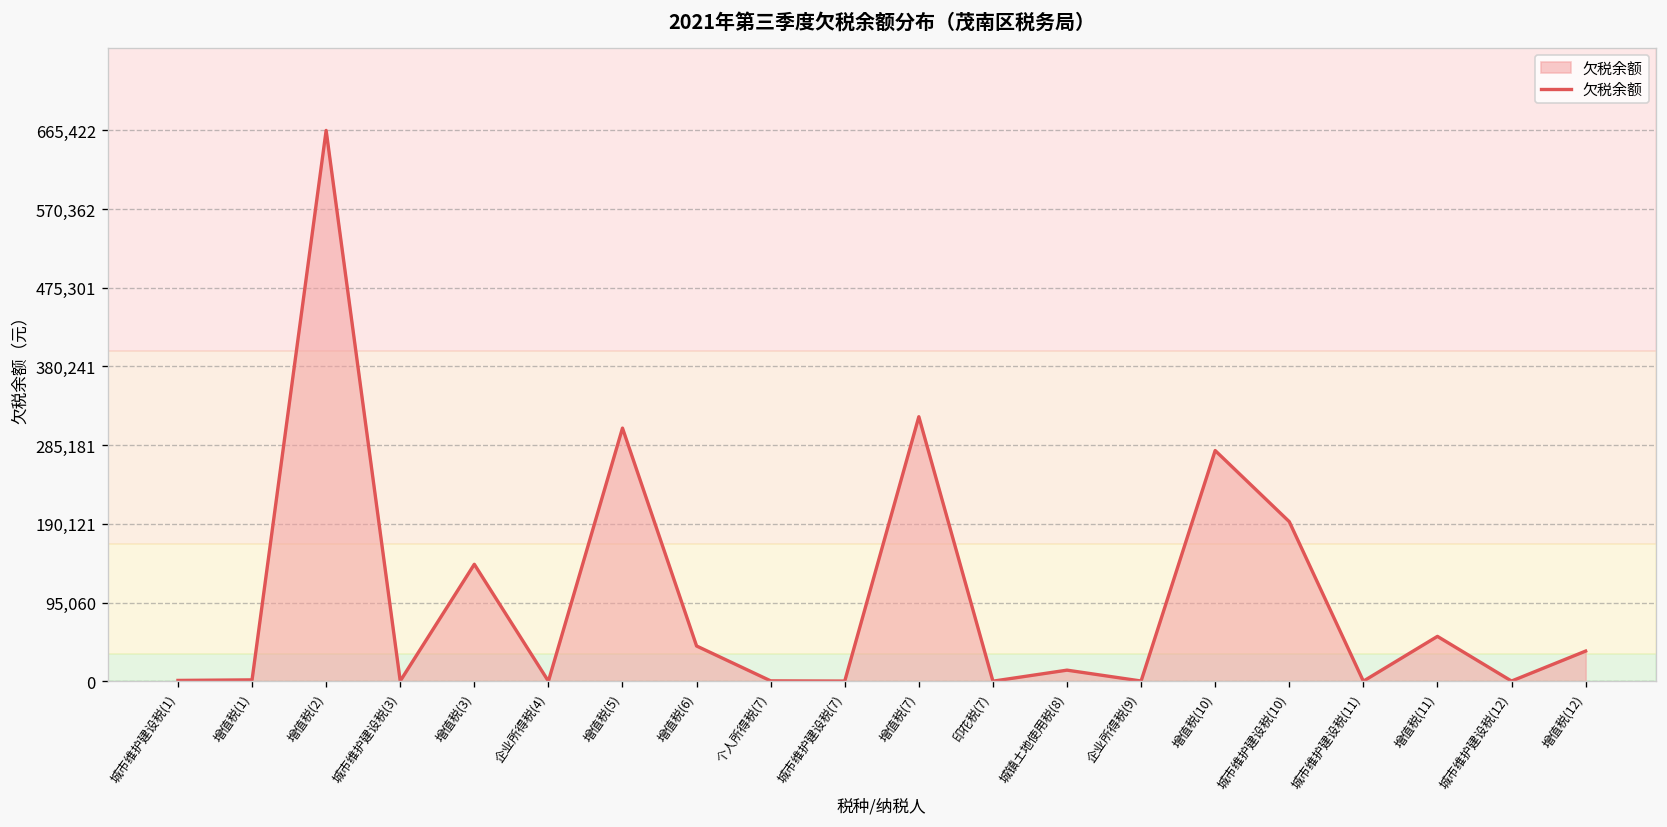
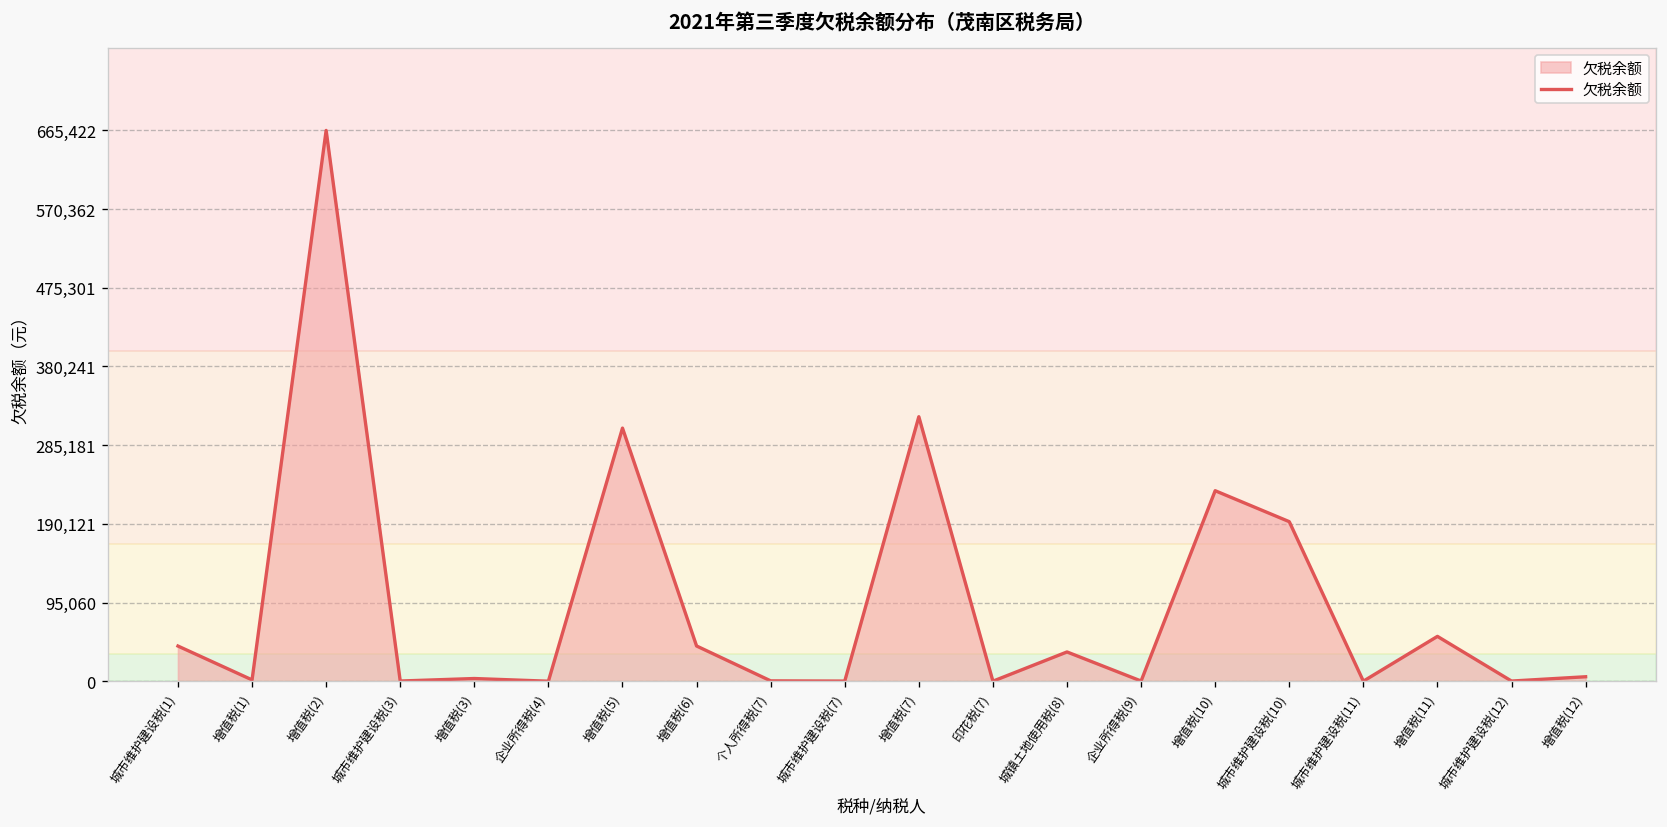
城市维护建设税(1): 0 -> 40,000
增值税(3): 140,000 -> 0
城镇土地使用税(8): 10,000 -> 40,000
增值税(10): 280,000 -> 230,000
增值税(12): 40,000 -> 10,000
